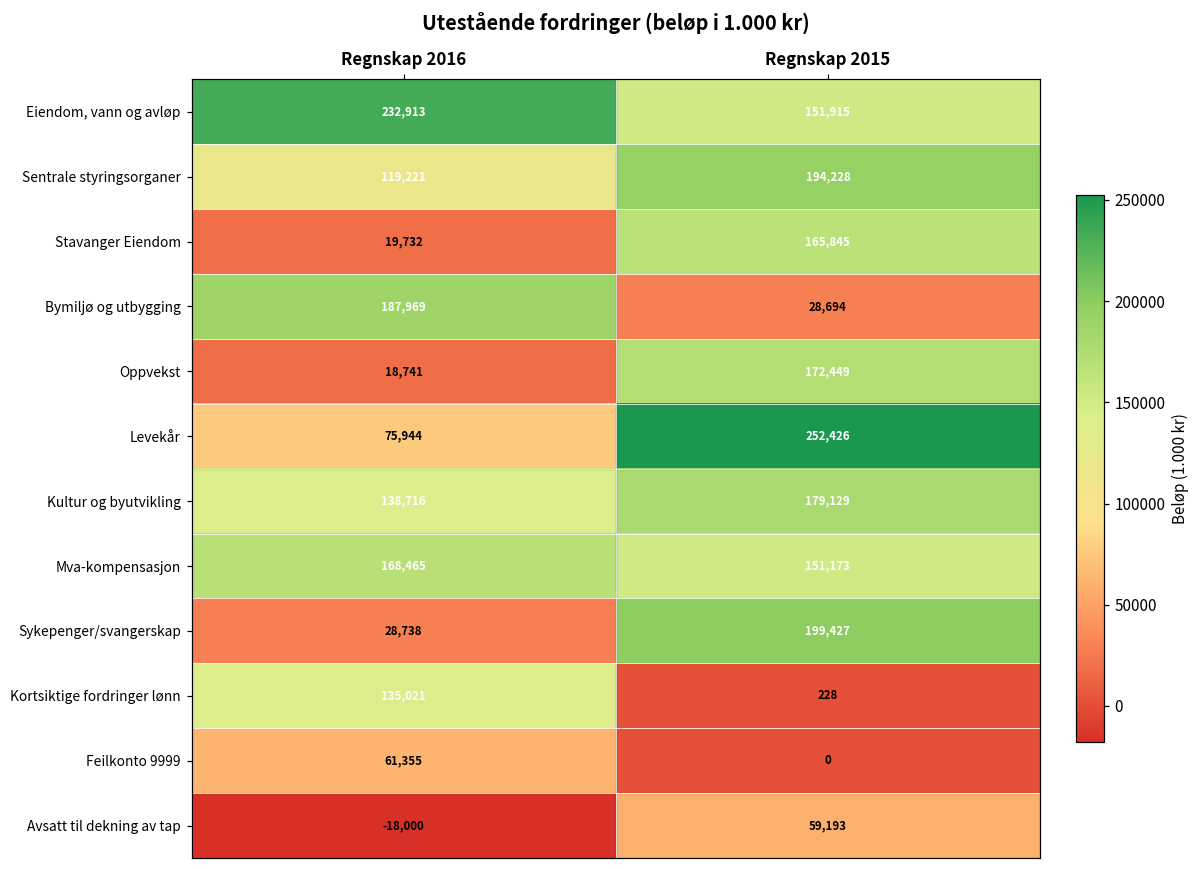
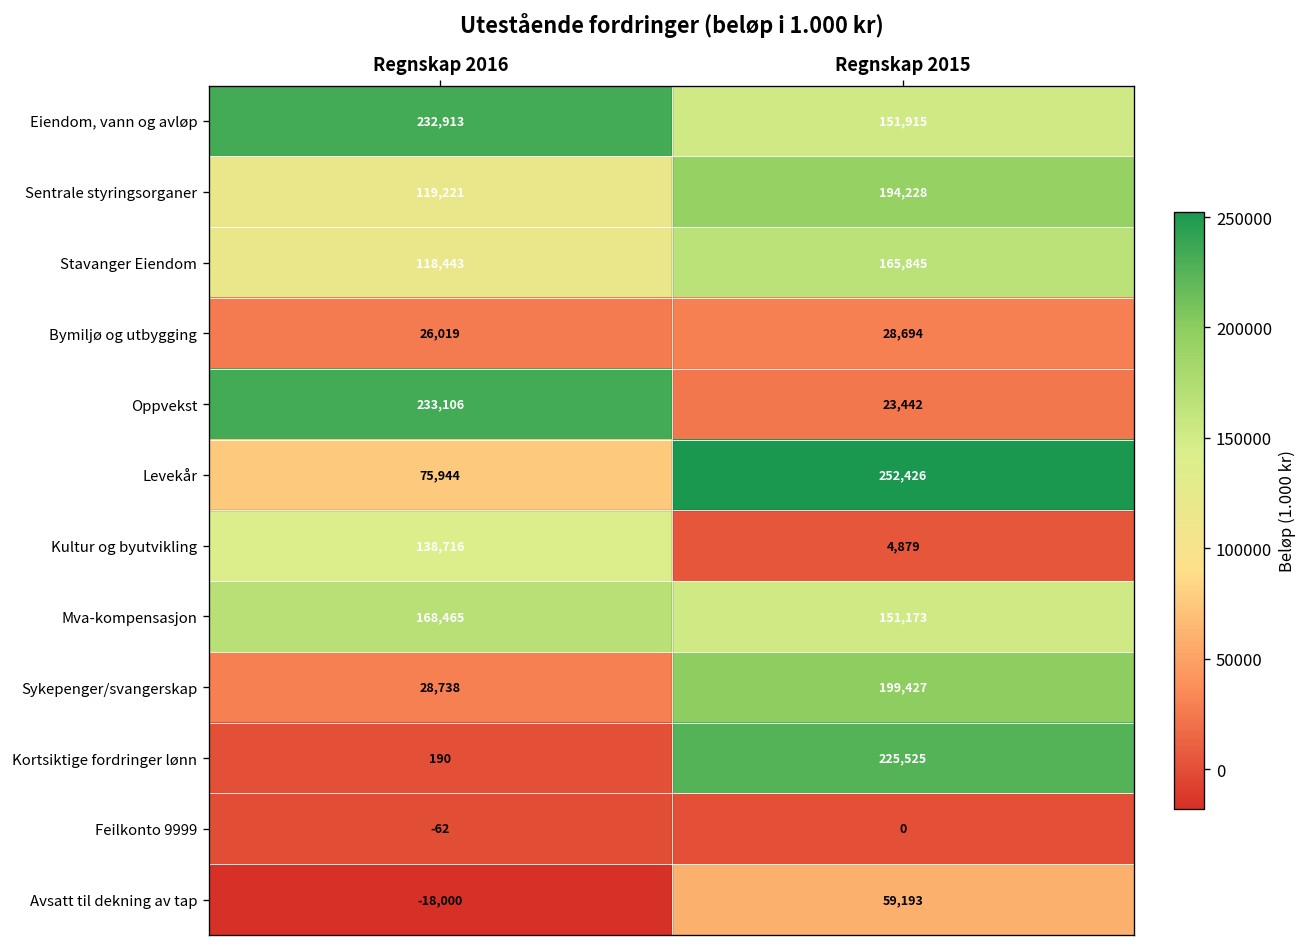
Stavanger Eiendom, Regnskap 2016: 19,732 -> 118,443
Bymiljø og utbygging, Regnskap 2016: 187,969 -> 26,019
Oppvekst, Regnskap 2016: 18,741 -> 233,106
Oppvekst, Regnskap 2015: 172,449 -> 23,442
Kultur og byutvikling, Regnskap 2015: 179,129 -> 4,879
Kortsiktige fordringer lønn, Regnskap 2016: 135,021 -> 190
Kortsiktige fordringer lønn, Regnskap 2015: 228 -> 225,525
Feilkonto 9999, Regnskap 2016: 61,355 -> -62
